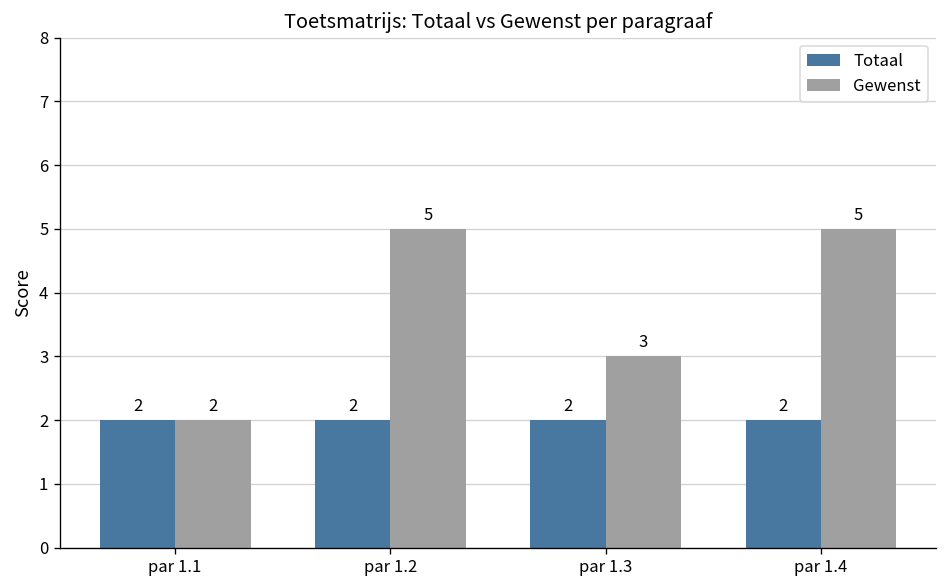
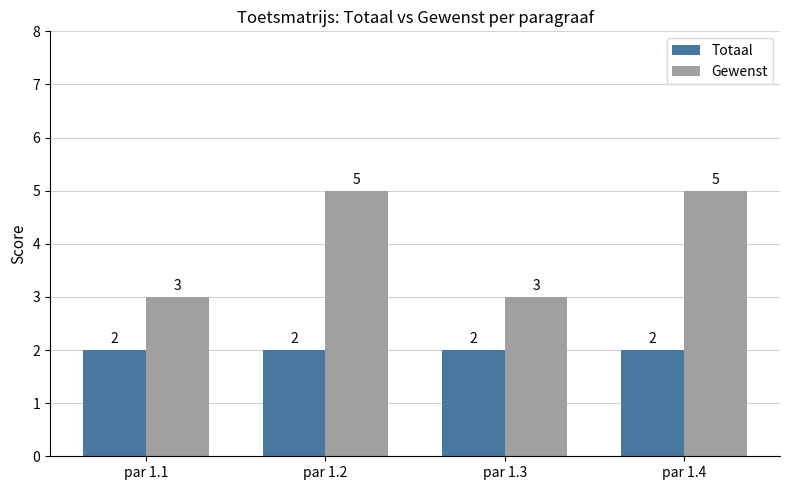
Gewenst, par 1.1: 2 -> 3
